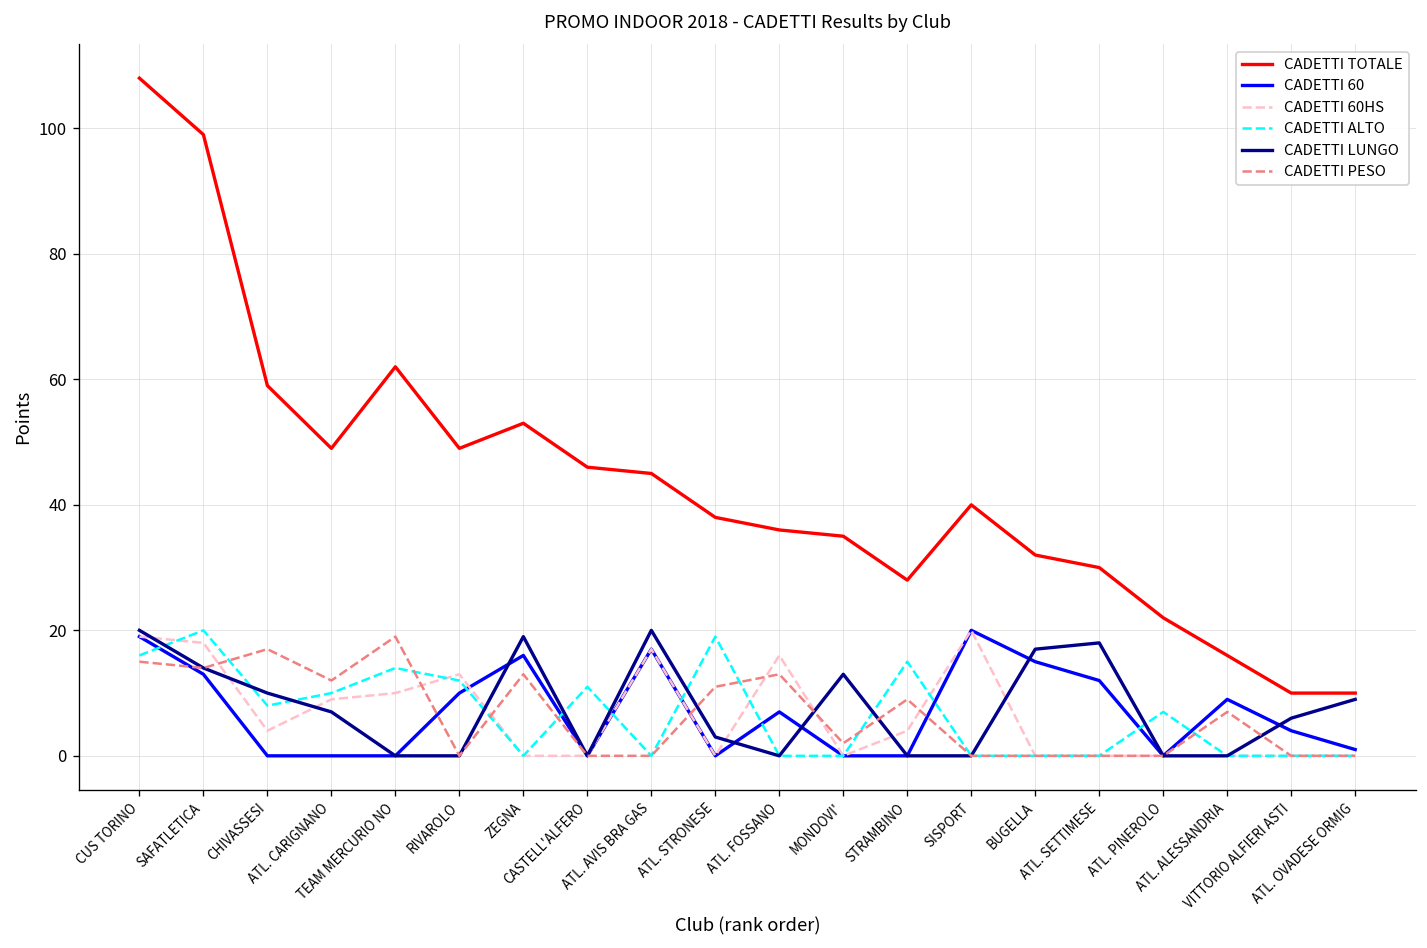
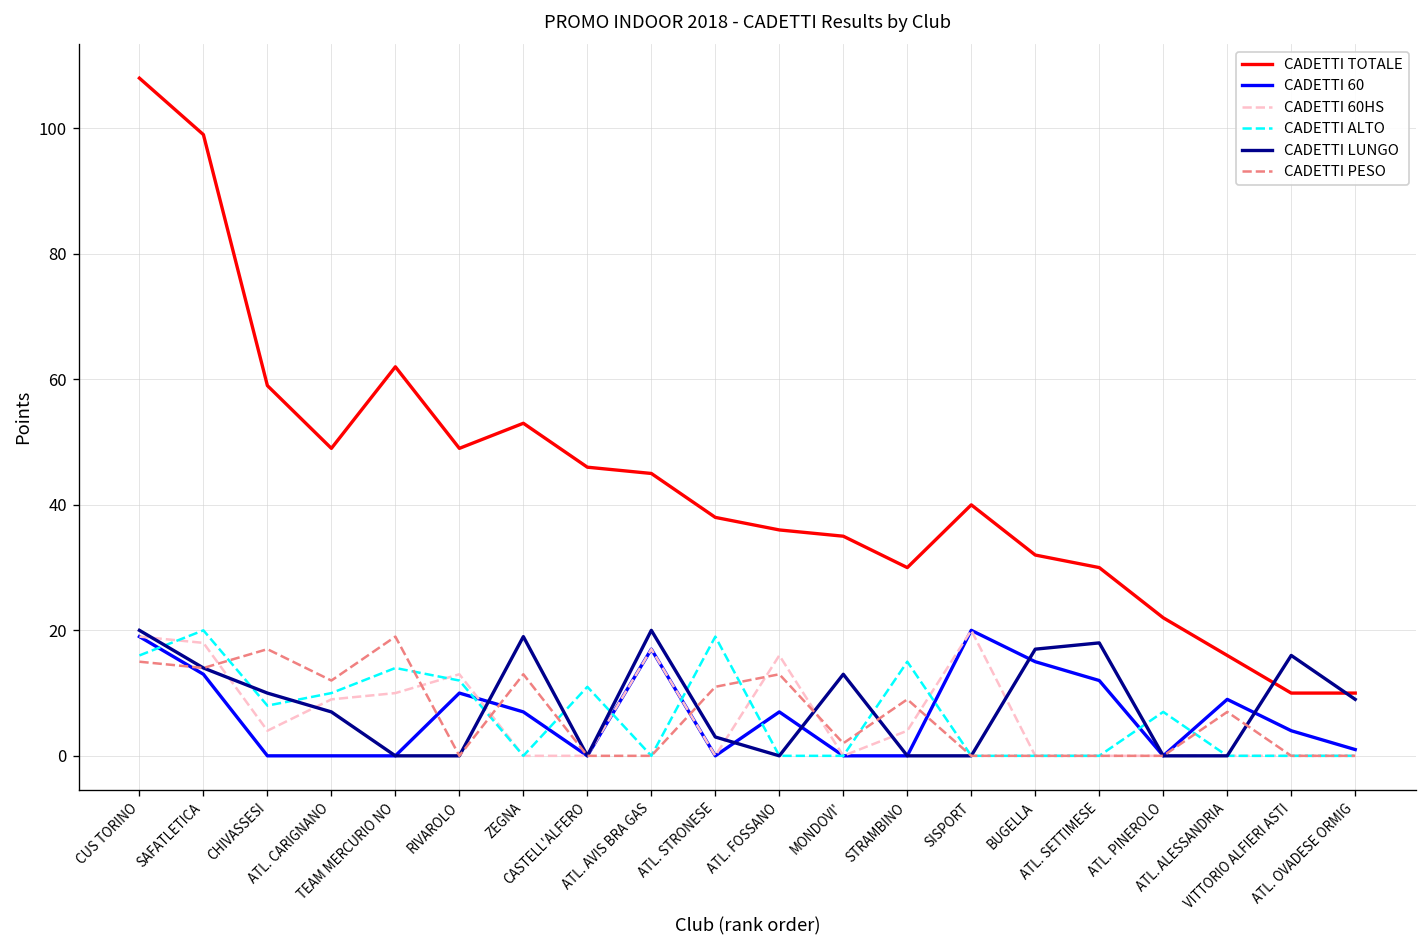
CADETTI 60, ZEGNA: 16 -> 7
CADETTI TOTALE, STRAMBINO: 28 -> 30
CADETTI LUNGO, VITTORIO ALFIERI ASTI: 6 -> 16
